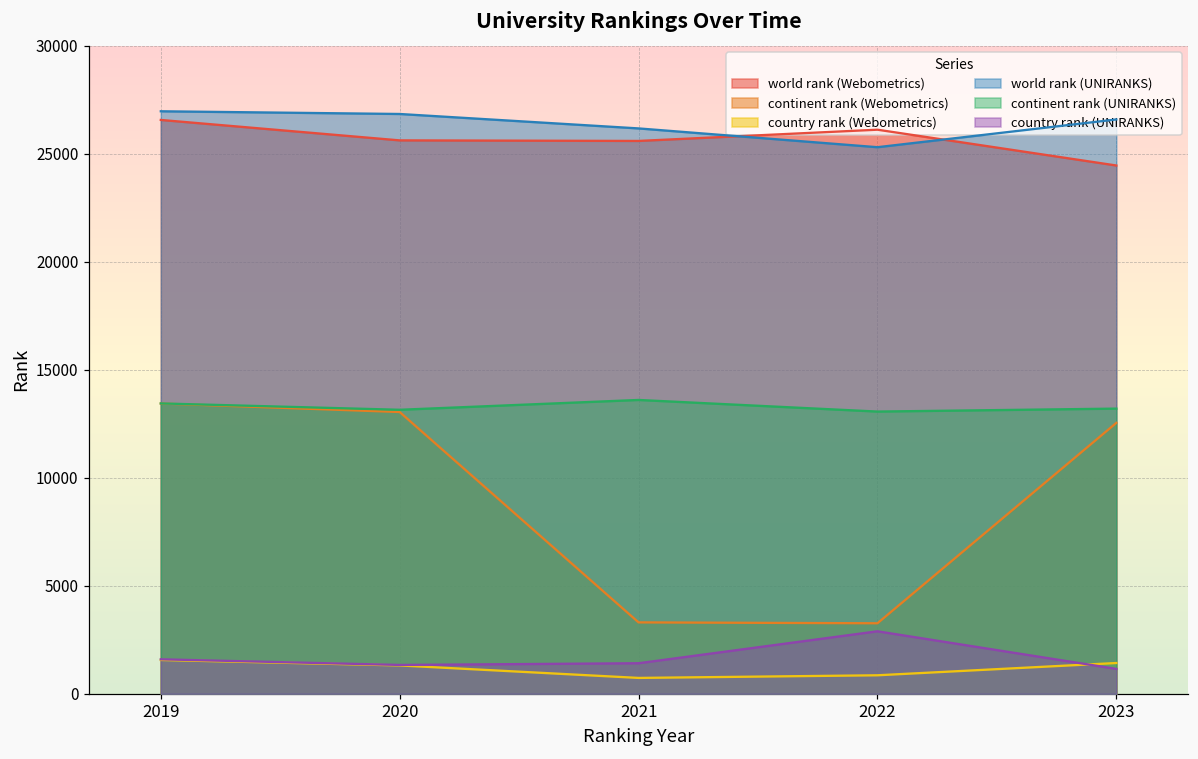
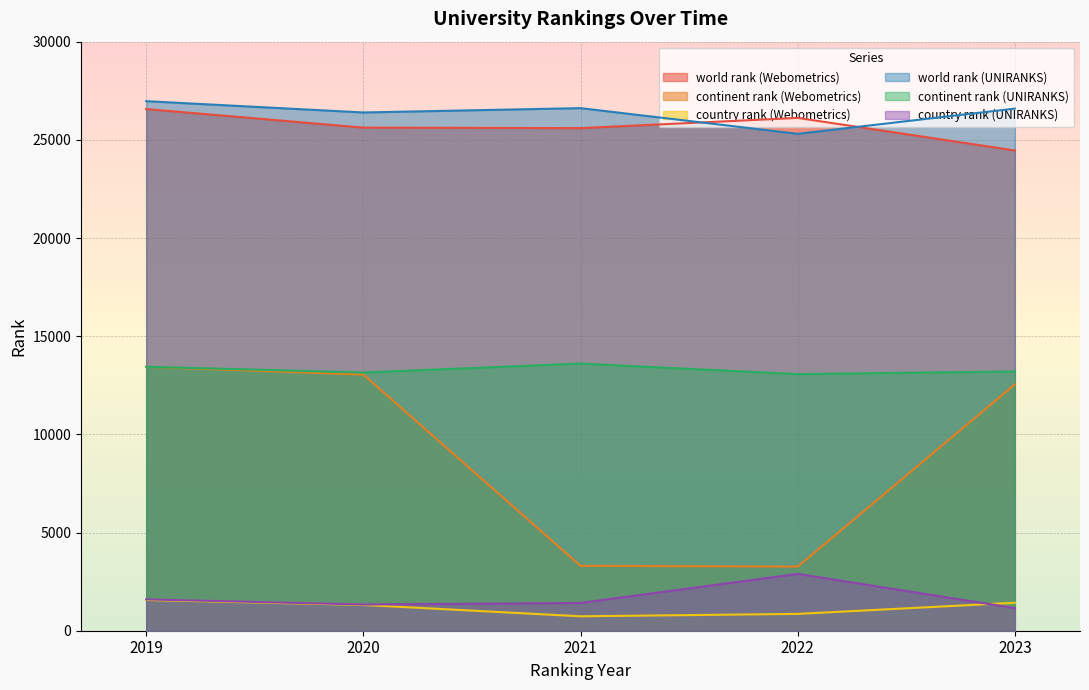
world rank (UNIRANKS), 2020: 26800 -> 26400
world rank (UNIRANKS), 2021: 26200 -> 26600
